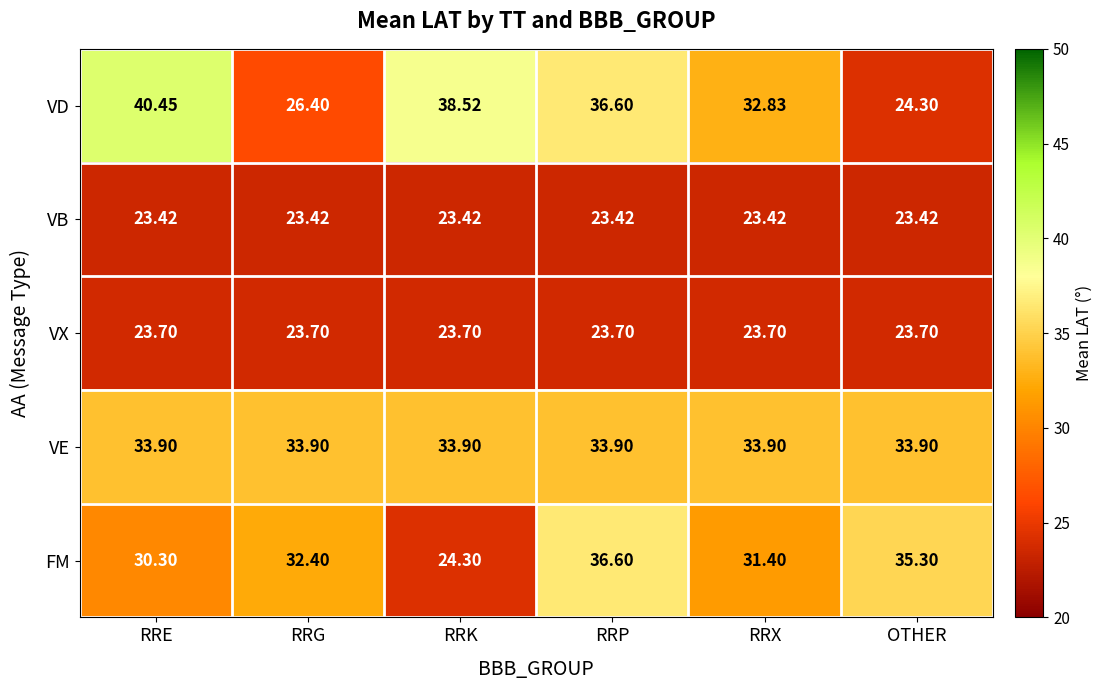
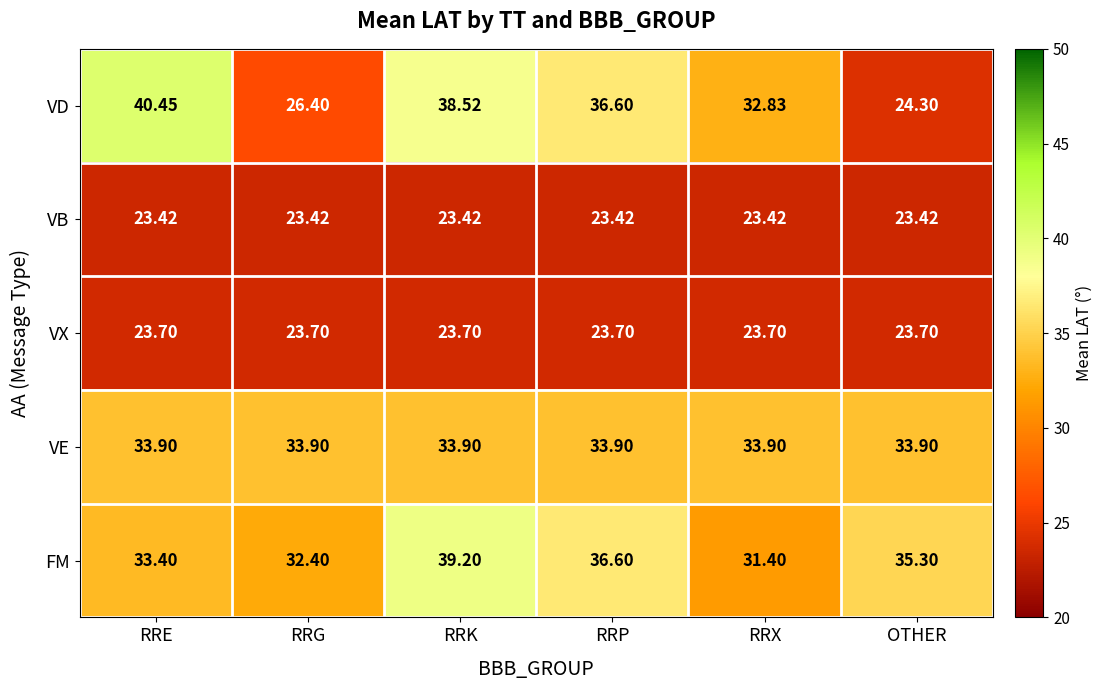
FM, RRE: 30.30 -> 33.40
FM, RRK: 24.30 -> 39.20
